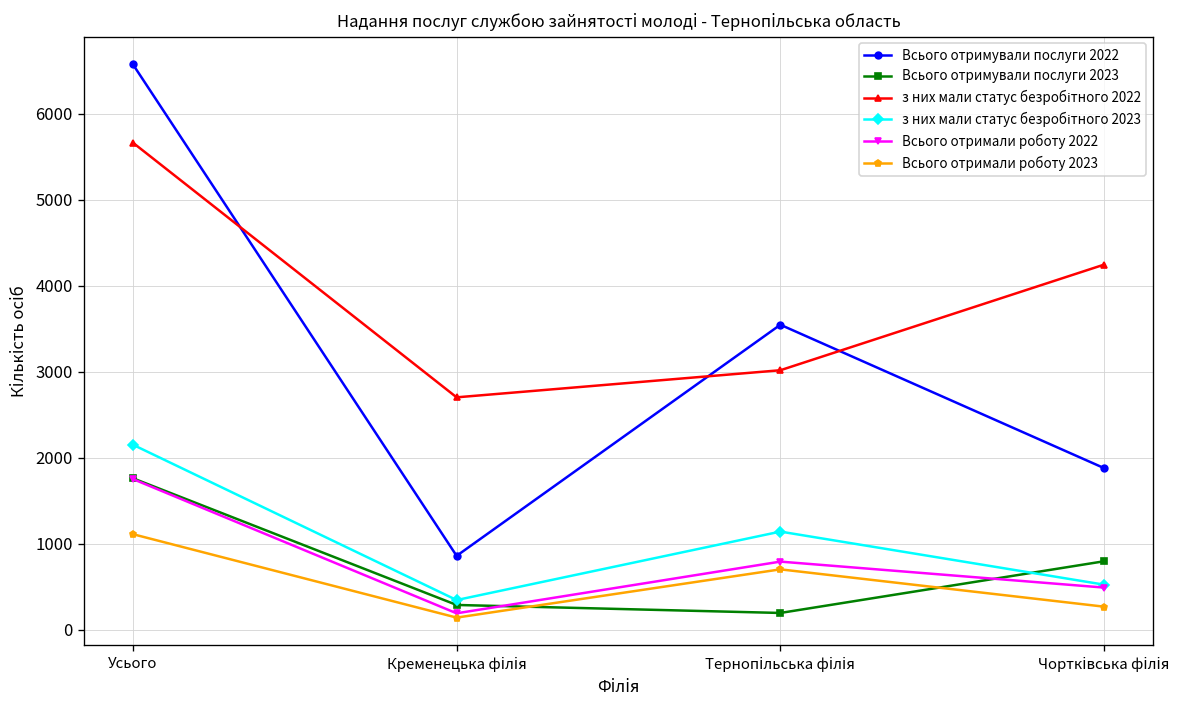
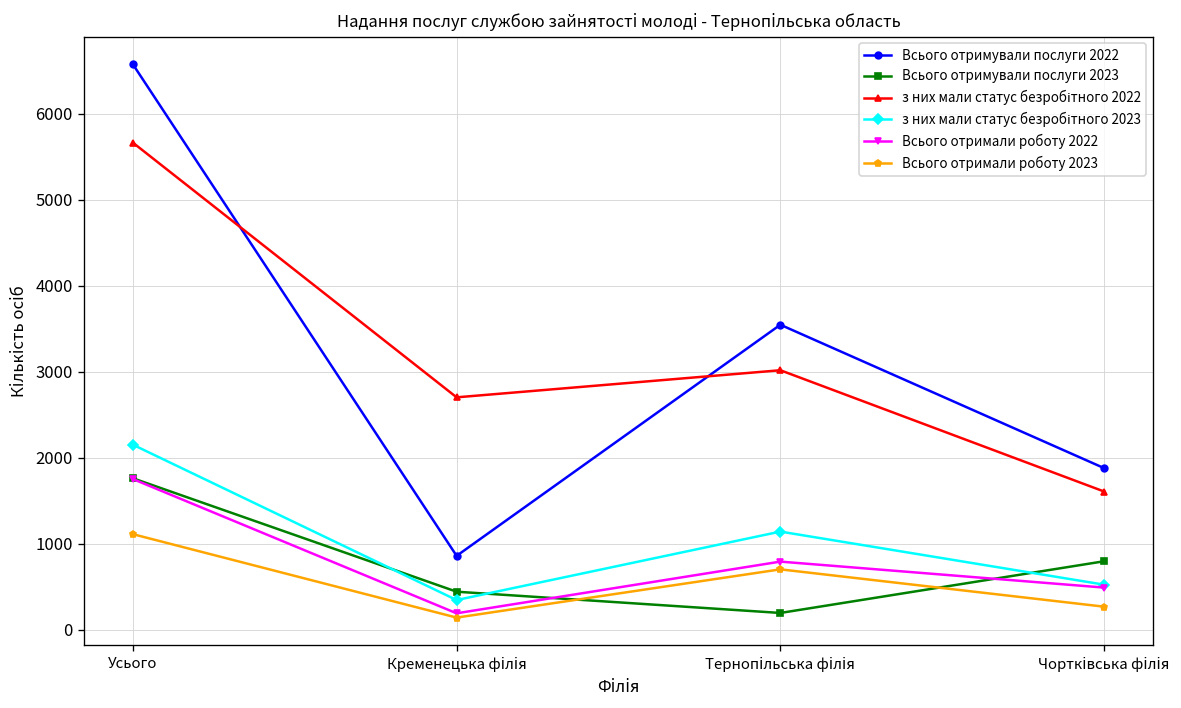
Всього отримували послуги 2023, Кременецька філія: 300 -> 400
з них мали статус безробітного 2022, Чортківська філія: 4200 -> 1600
